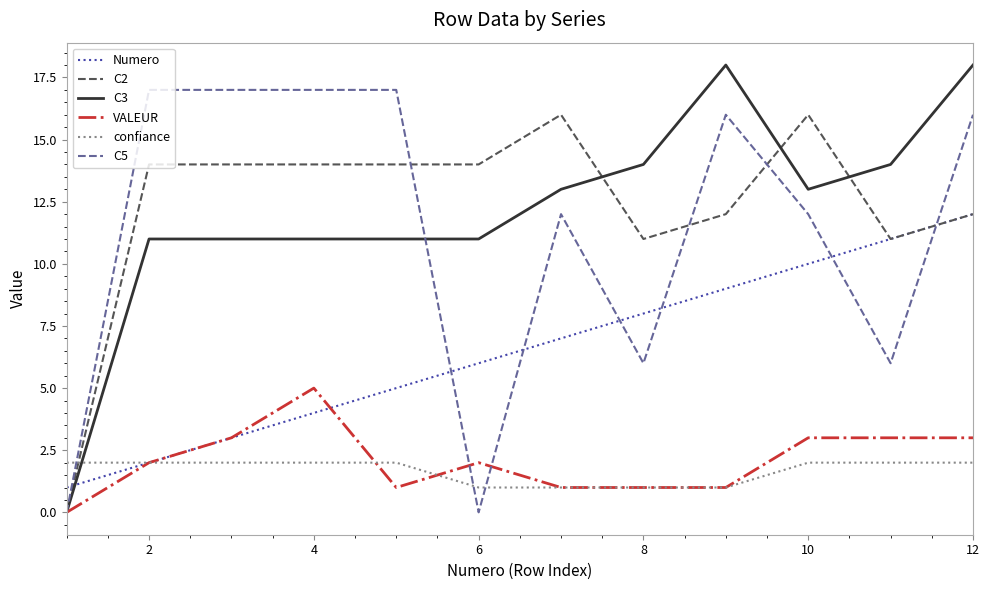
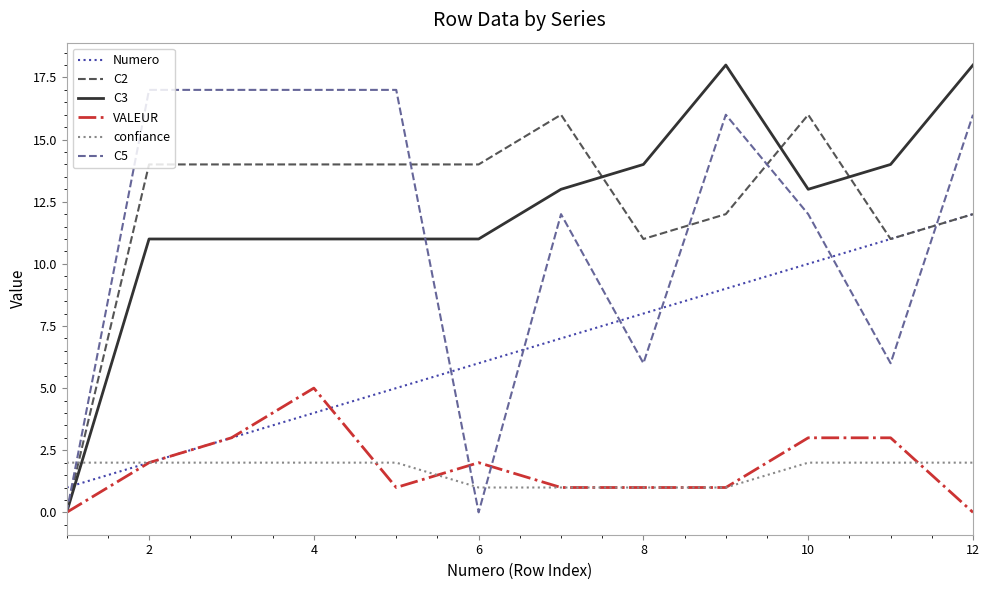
VALEUR, 12: 3 -> 0
